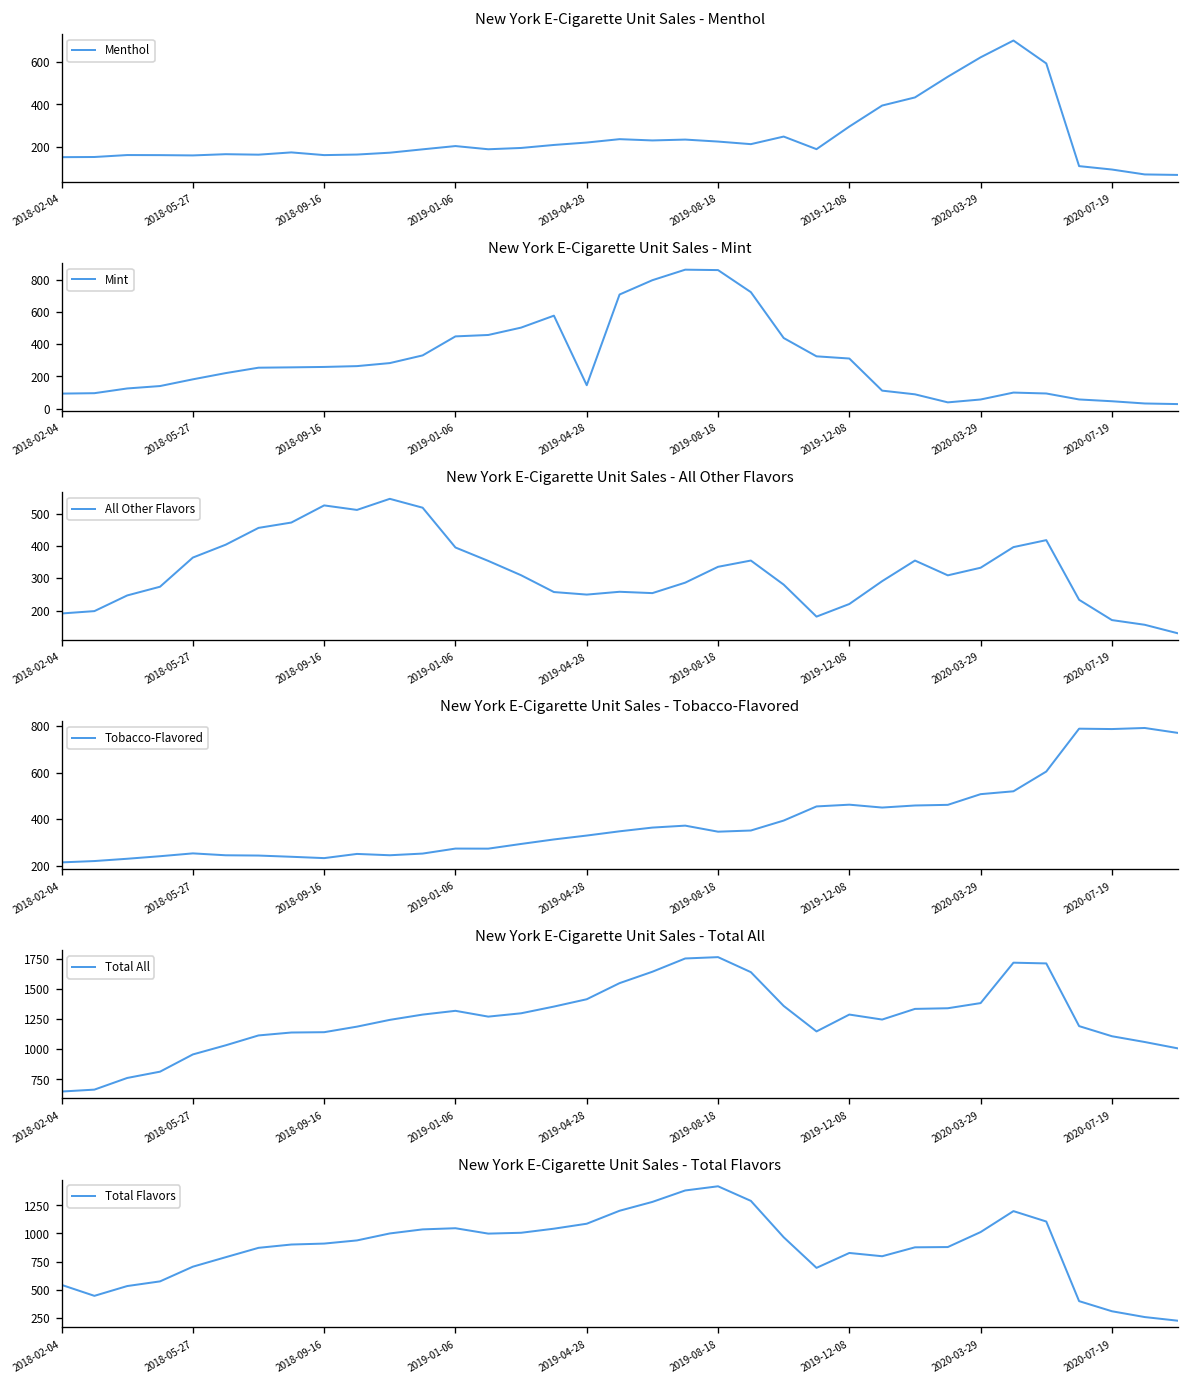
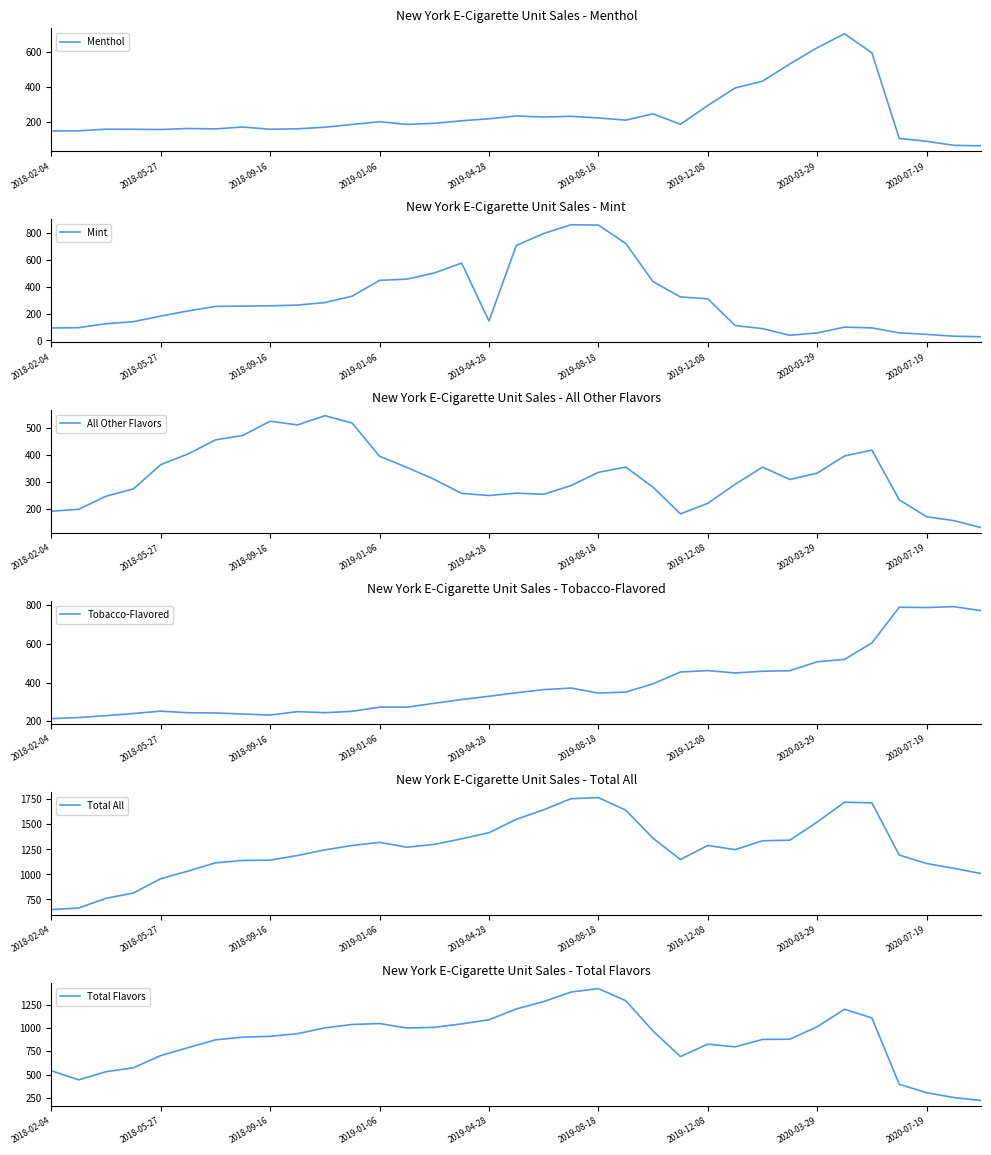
New York E-Cigarette Unit Sales - Total All, 2020-03-29: 1380 -> 1520
